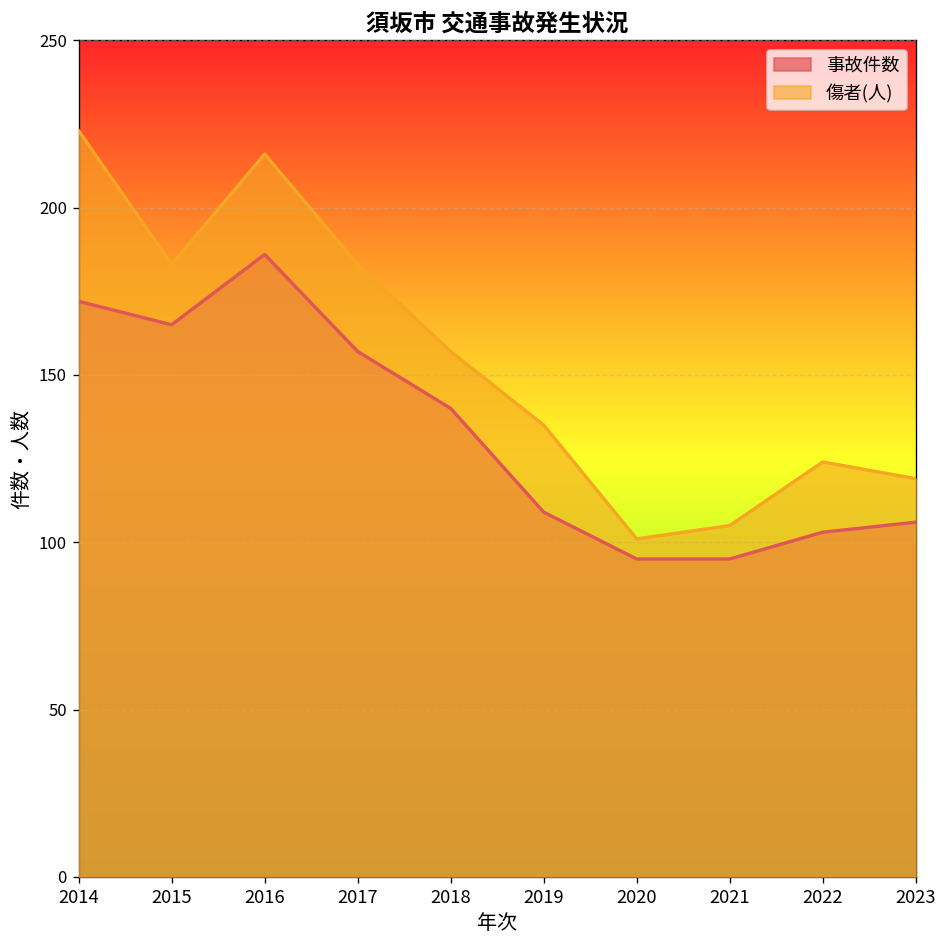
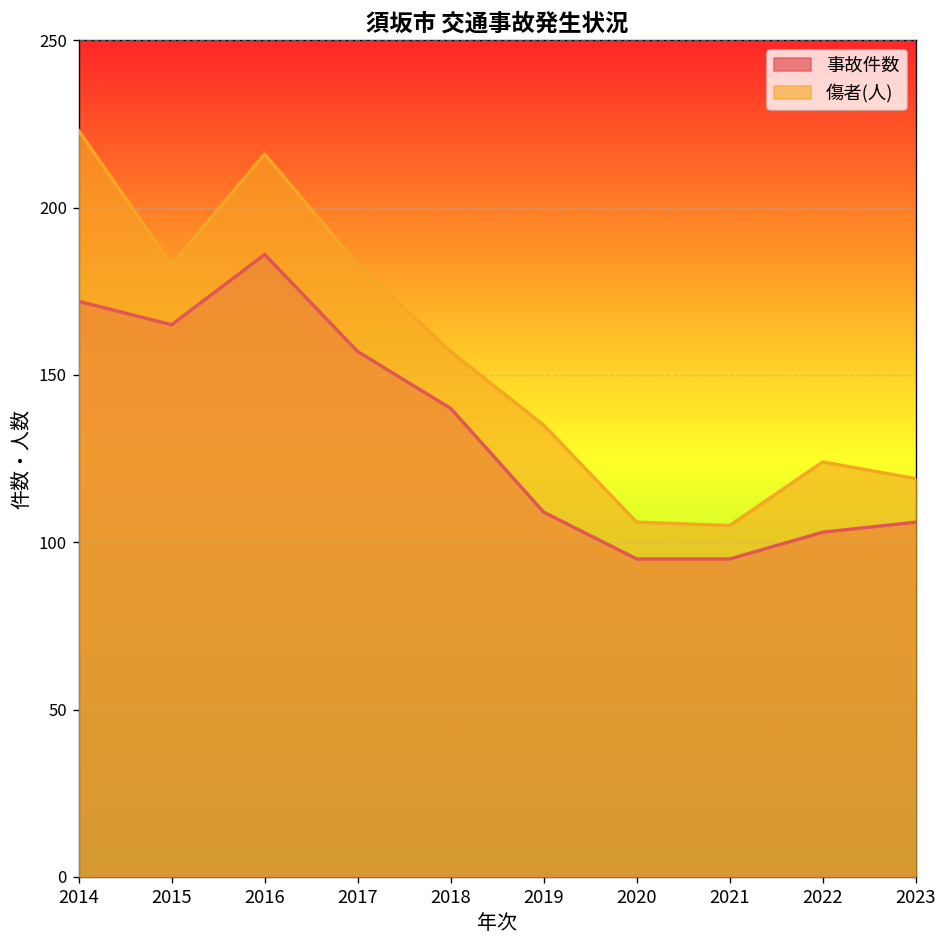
傷者(人), 2020: 101 -> 106
